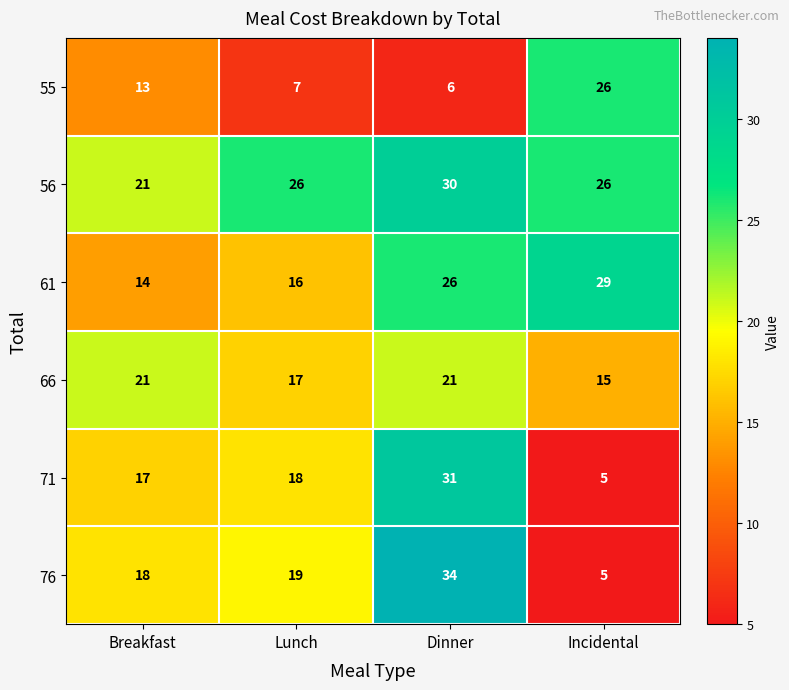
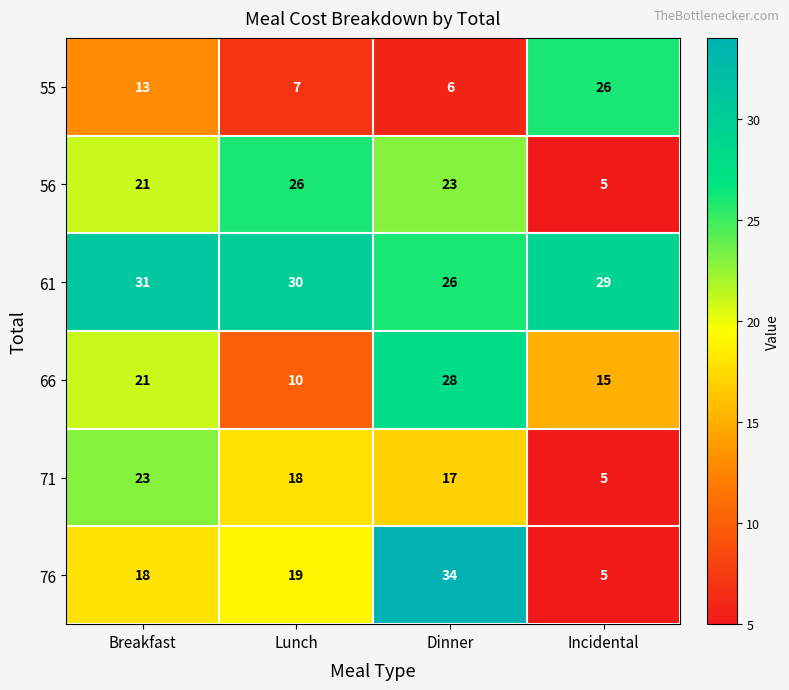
56, Dinner: 30 -> 23
56, Incidental: 26 -> 5
61, Breakfast: 14 -> 31
61, Lunch: 16 -> 30
66, Lunch: 17 -> 10
66, Dinner: 21 -> 28
71, Breakfast: 17 -> 23
71, Dinner: 31 -> 17
